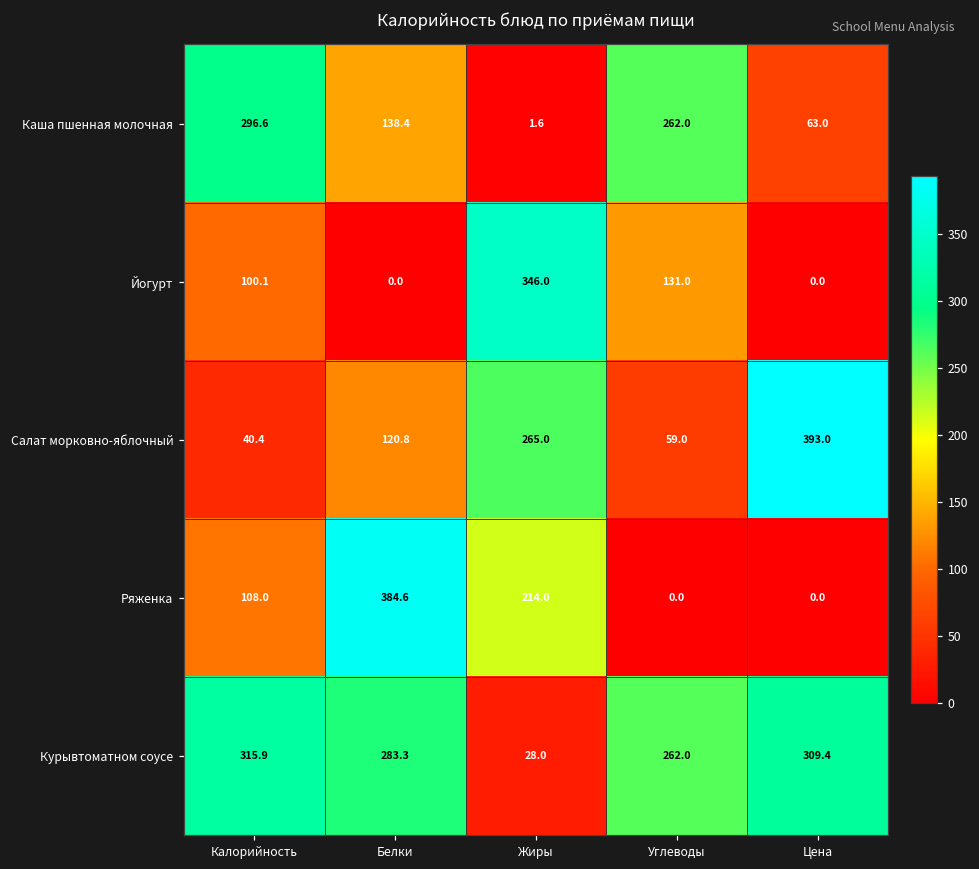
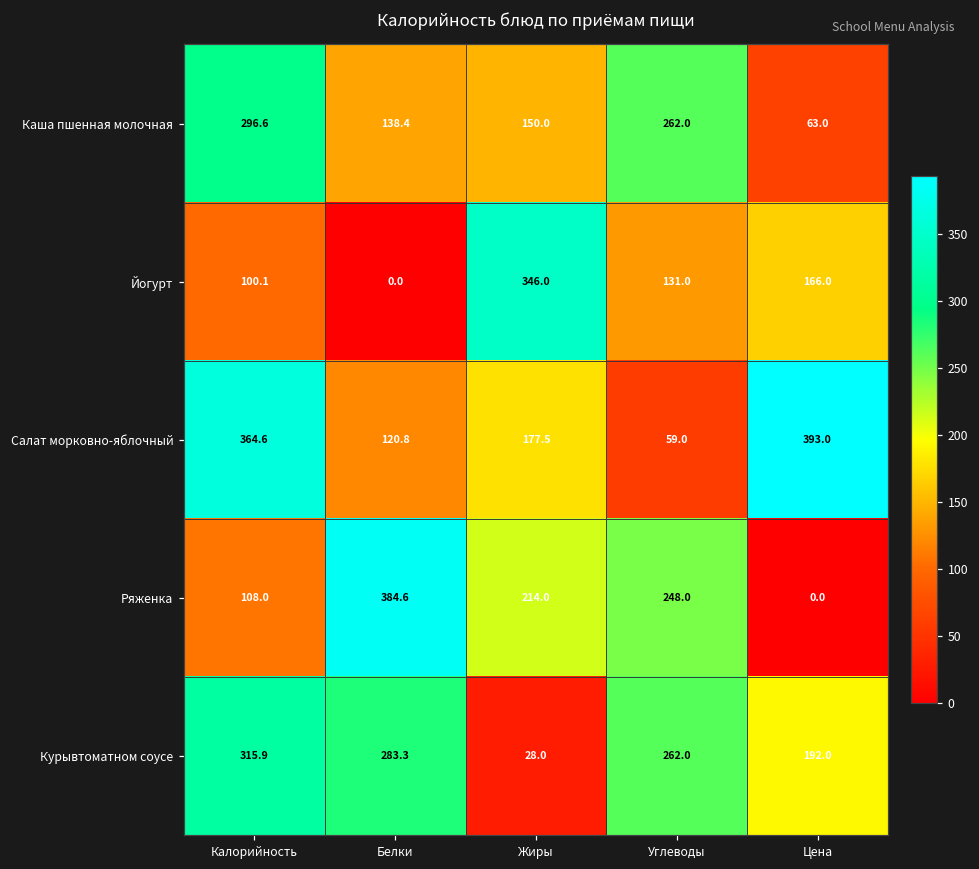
Каша пшенная молочная, Жиры: 1.6 -> 150.0
Йогурт, Цена: 0.0 -> 166.0
Салат морковно-яблочный, Калорийность: 40.4 -> 364.6
Салат морковно-яблочный, Жиры: 265.0 -> 177.5
Ряженка, Углеводы: 0.0 -> 248.0
Курывтоматном соусе, Цена: 309.4 -> 192.0
